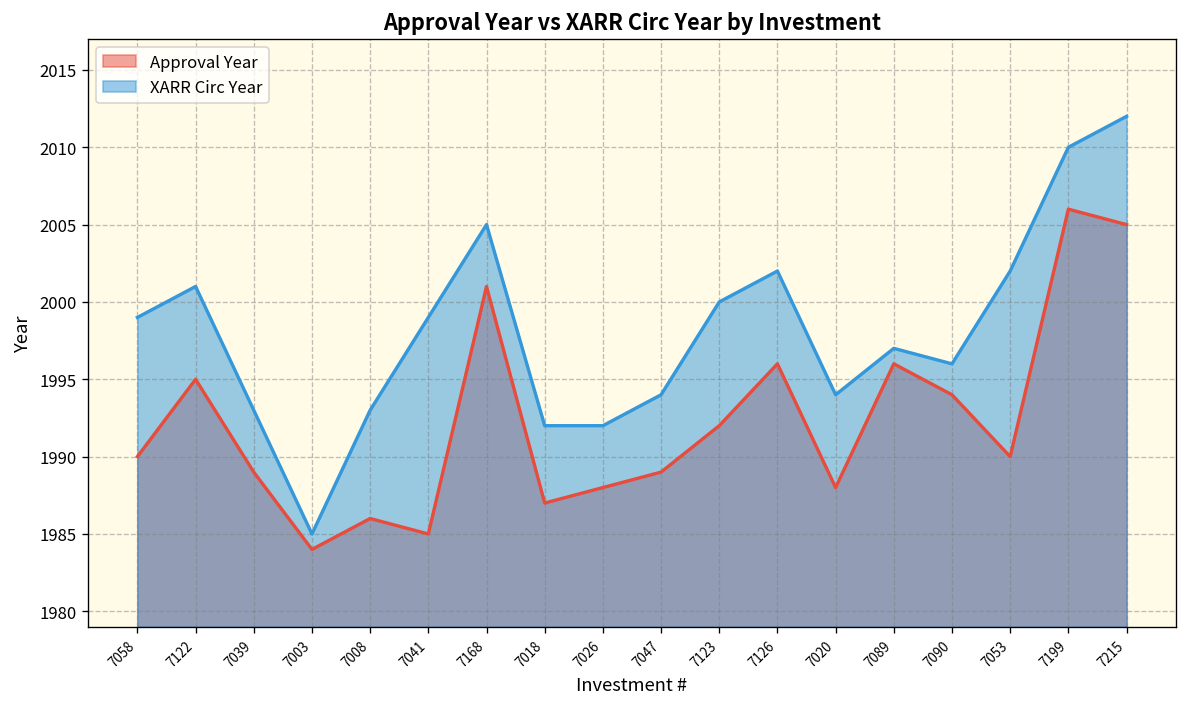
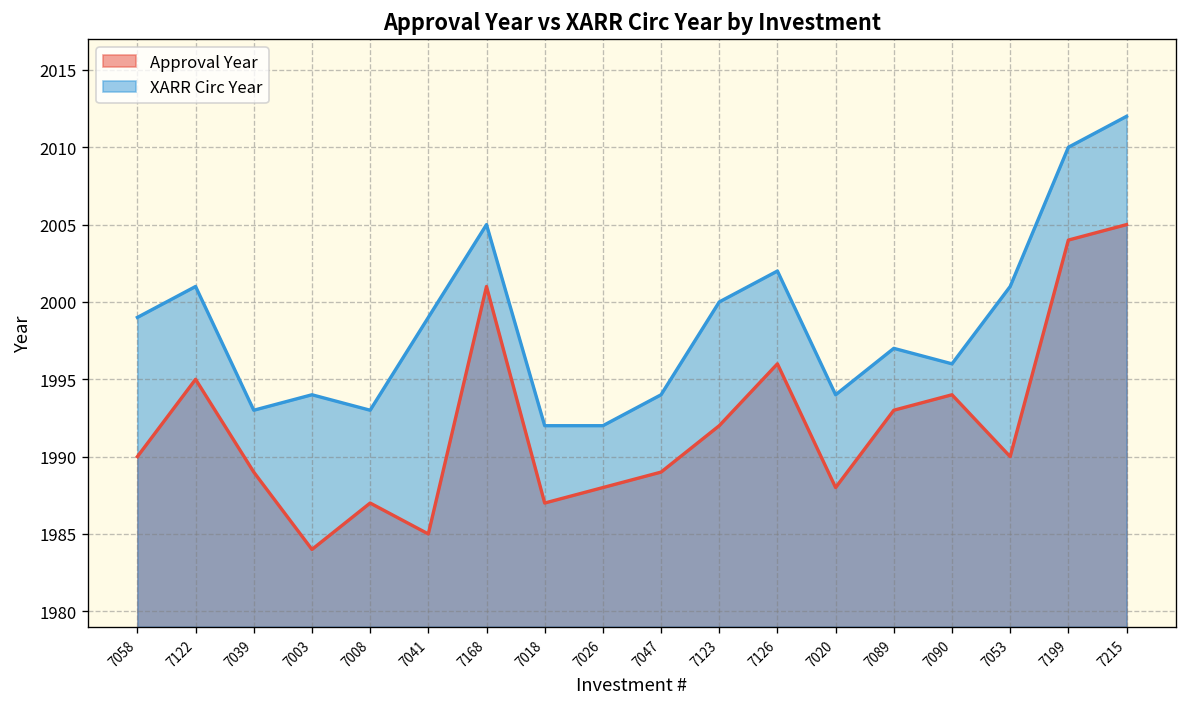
XARR Circ Year, 7003: 1985 -> 1994
Approval Year, 7008: 1986 -> 1987
Approval Year, 7089: 1996 -> 1993
XARR Circ Year, 7053: 2002 -> 2001
Approval Year, 7199: 2006 -> 2004
